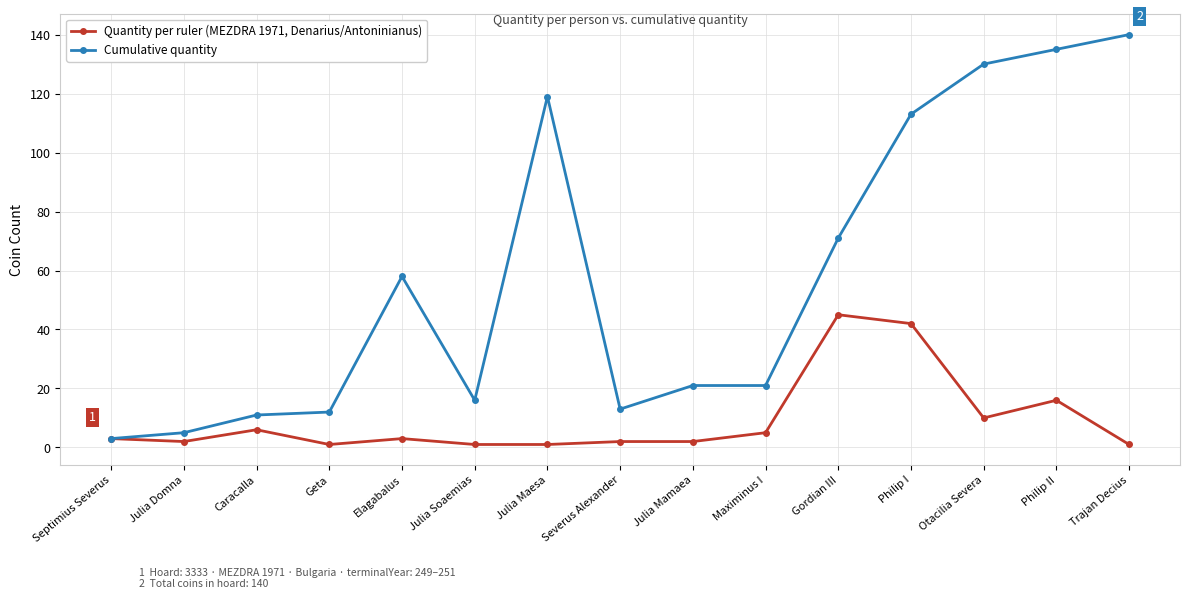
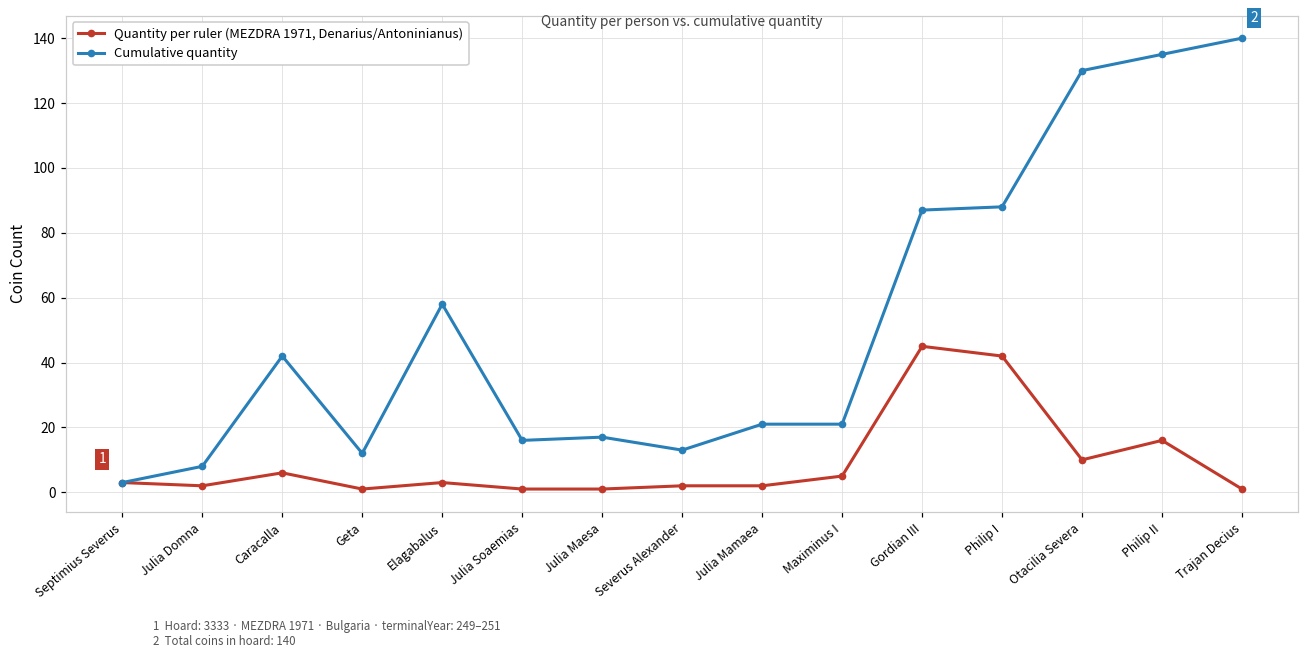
Cumulative quantity, Julia Domna: 5 -> 8
Cumulative quantity, Caracalla: 11 -> 42
Cumulative quantity, Julia Maesa: 119 -> 17
Cumulative quantity, Gordian III: 71 -> 87
Cumulative quantity, Philip I: 113 -> 88
